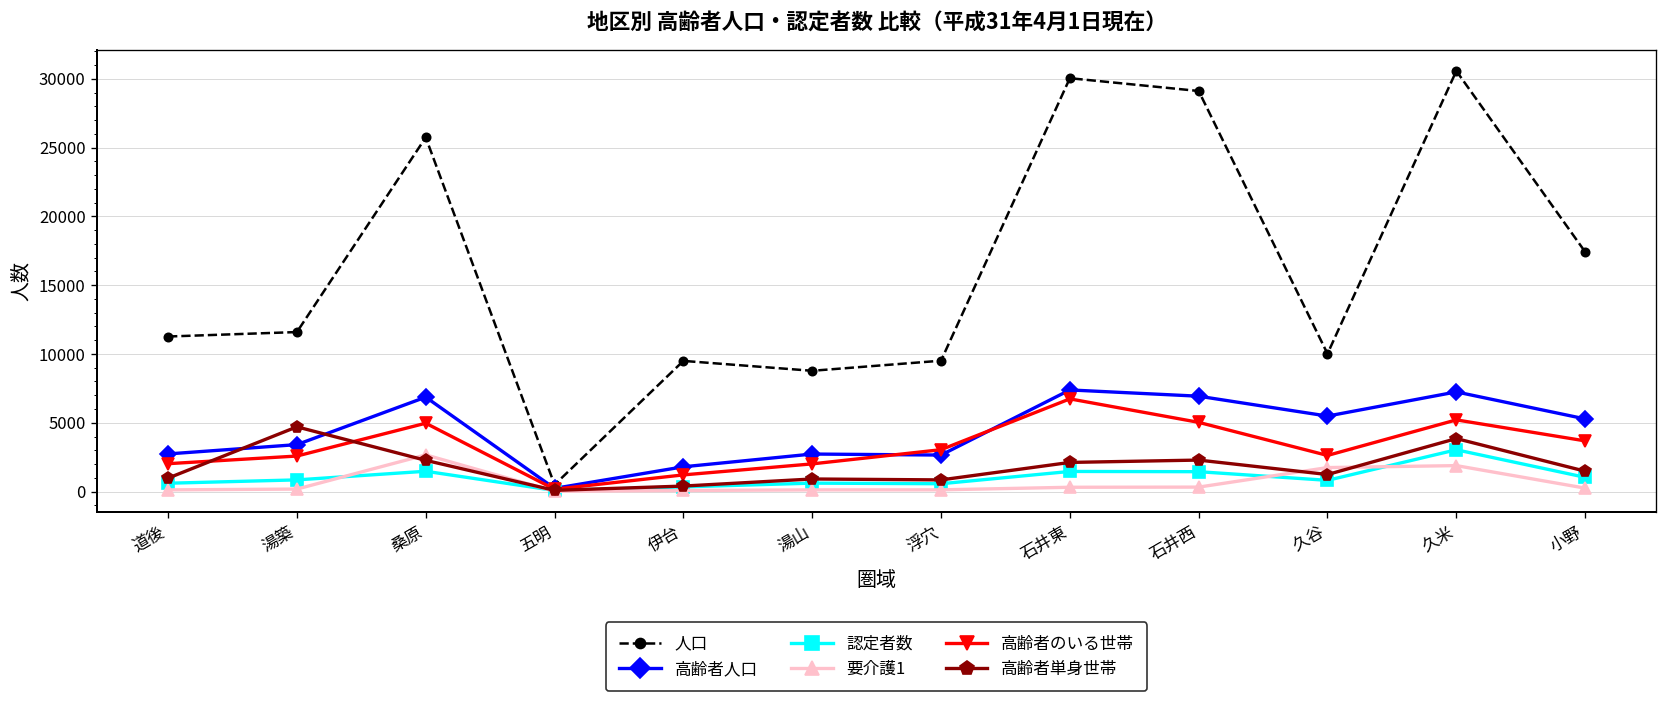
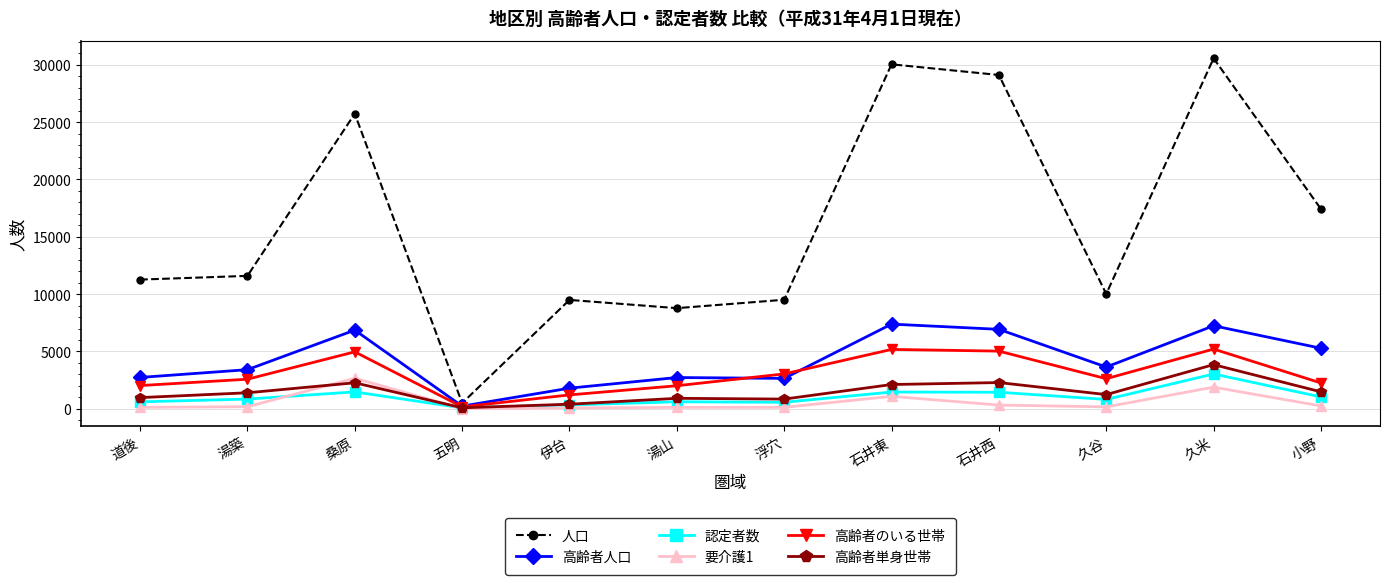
高齢者単身世帯, 湯築: 4700 -> 1400
要介護1, 石井東: 300 -> 1100
高齢者のいる世帯, 石井東: 6700 -> 5200
高齢者人口, 久谷: 5500 -> 3600
要介護1, 久谷: 1700 -> 200
高齢者のいる世帯, 小野: 3700 -> 2300
